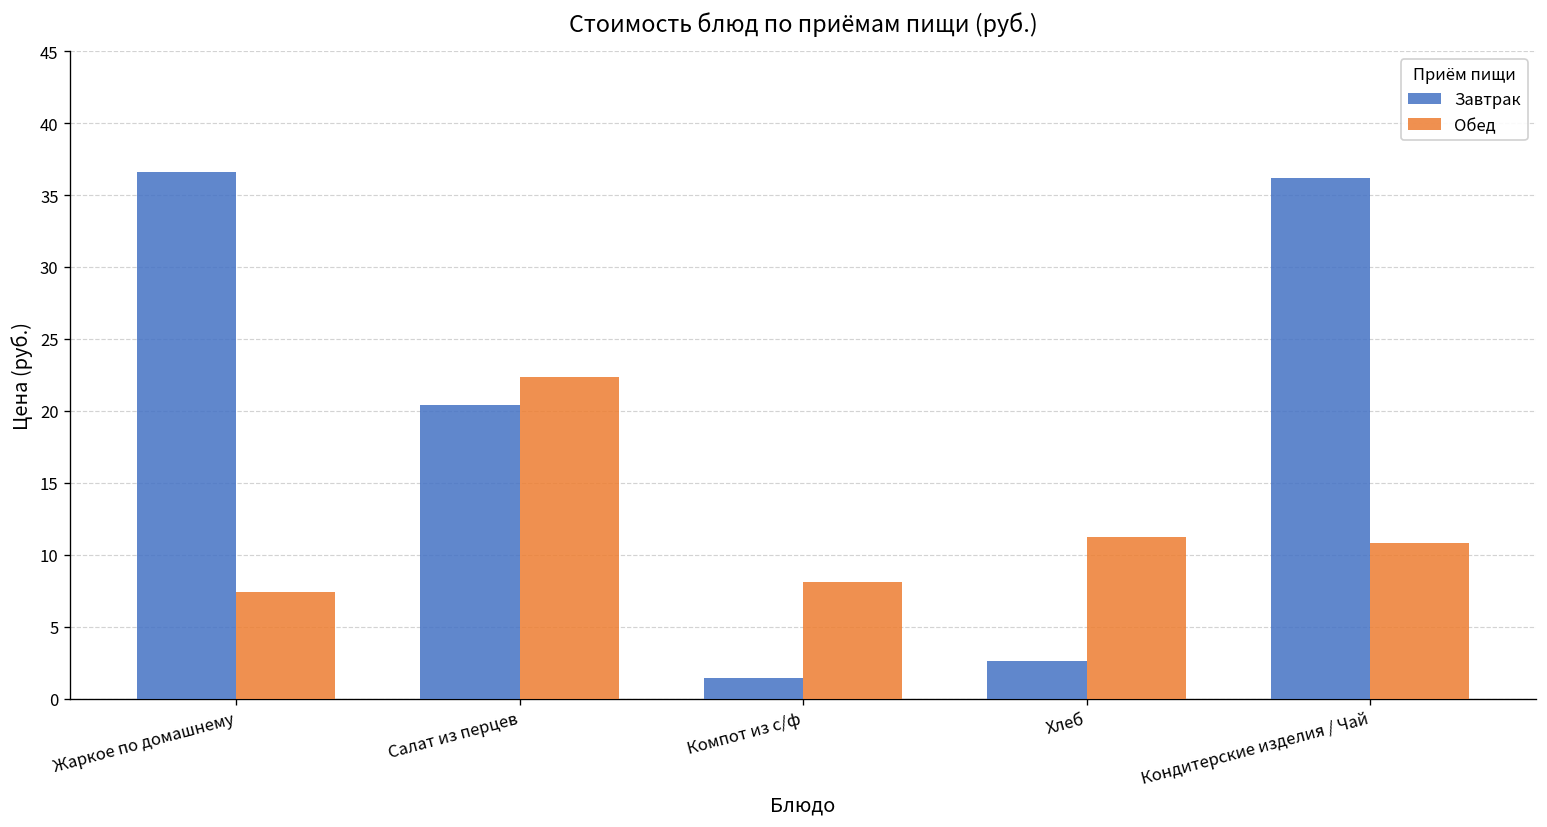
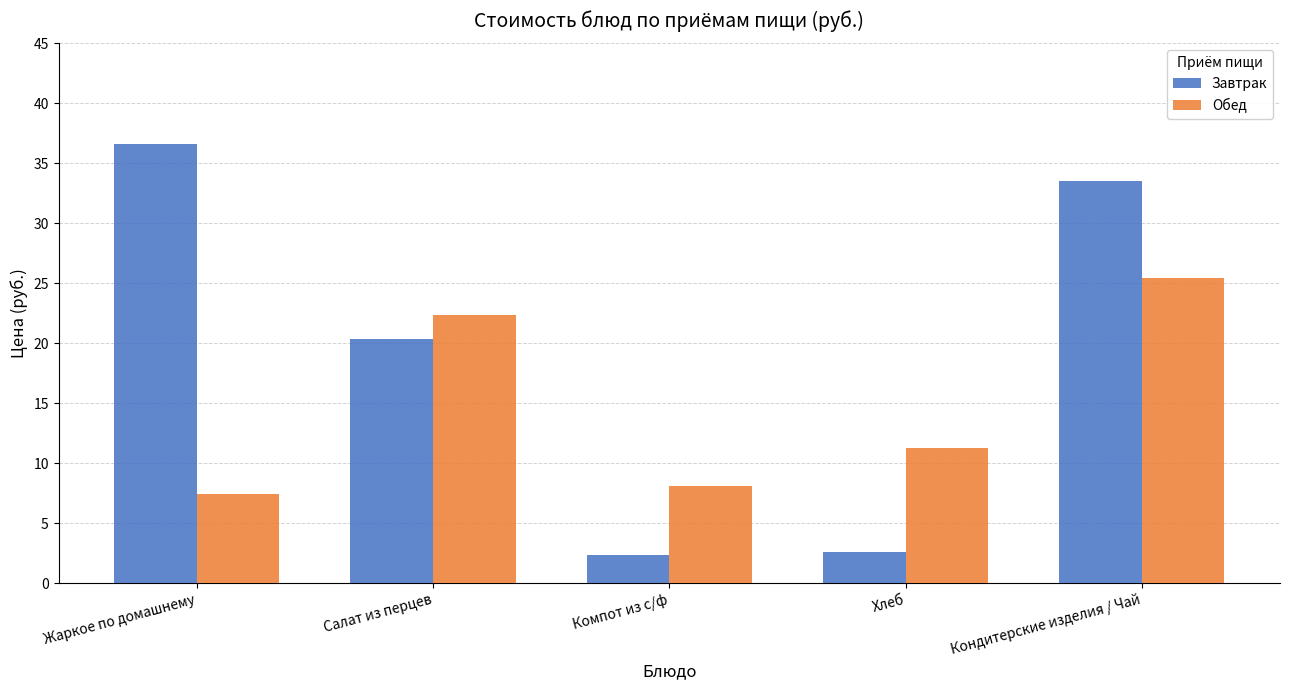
Завтрак, Компот из с/ф: 1.5 -> 2.3
Завтрак, Кондитерские изделия / Чай: 36.2 -> 33.5
Обед, Кондитерские изделия / Чай: 10.8 -> 25.4
